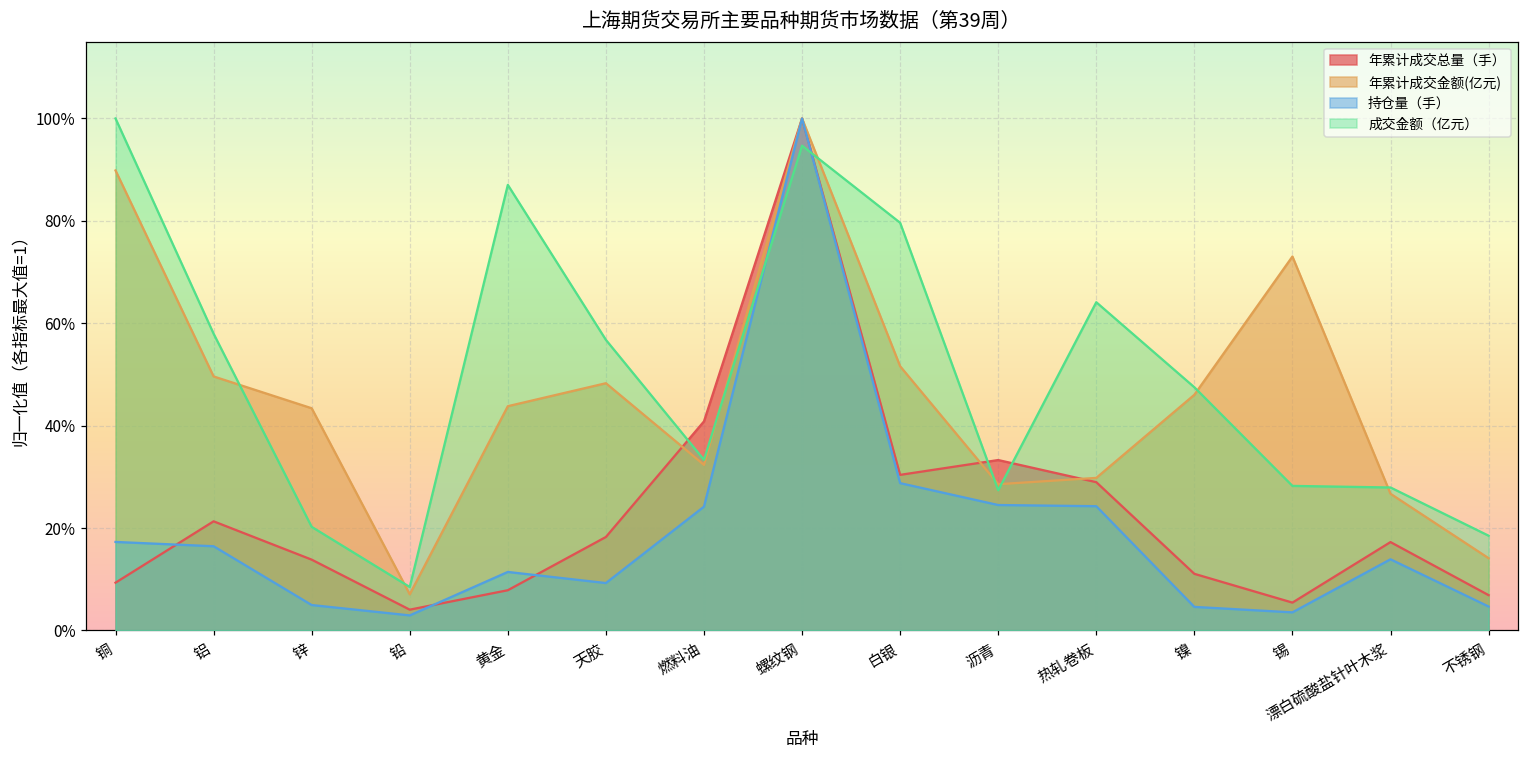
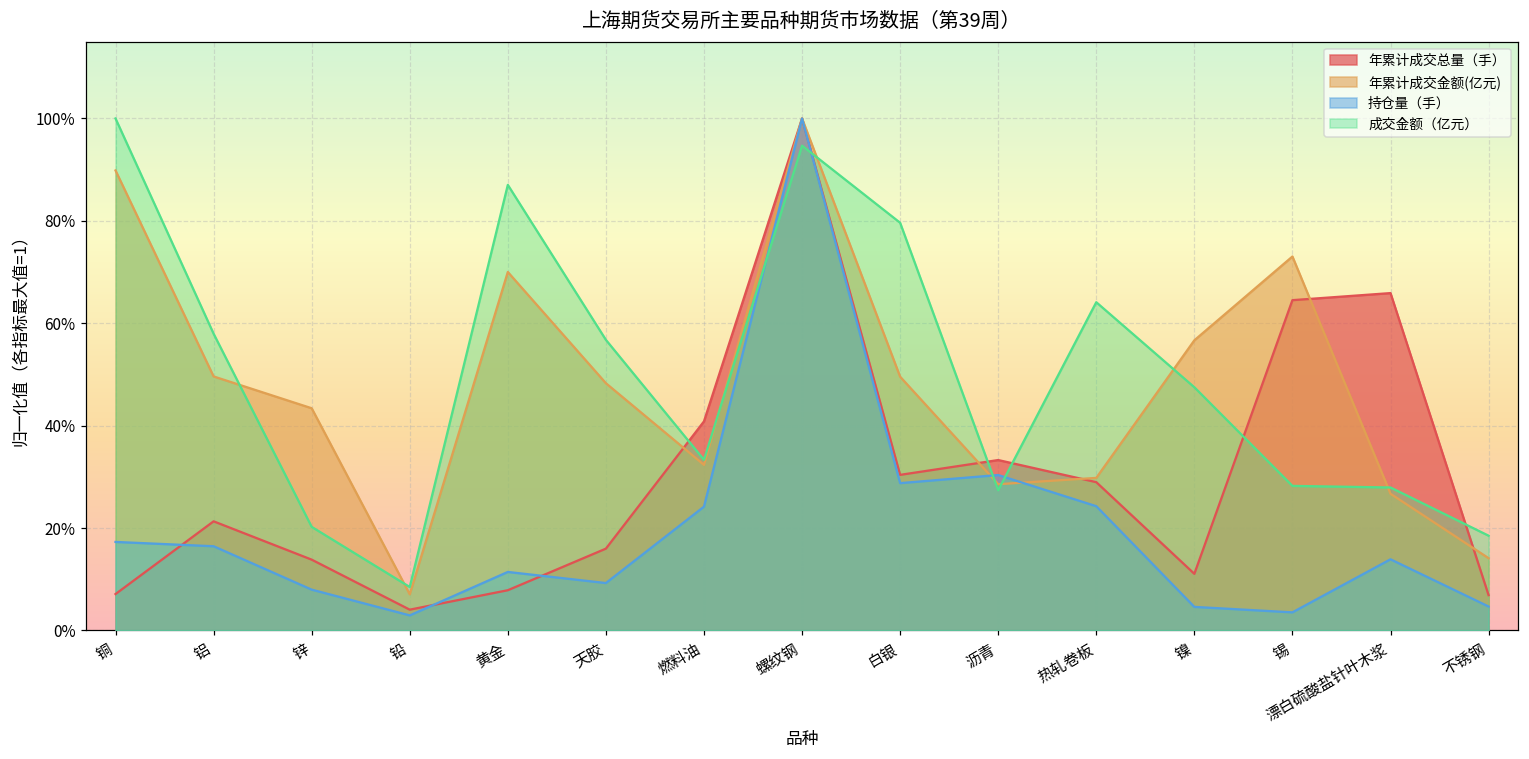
年累计成交总量（手）, 铜: 9% -> 7%
持仓量（手）, 锌: 5% -> 8%
年累计成交金额(亿元), 黄金: 44% -> 70%
年累计成交总量（手）, 天胶: 18% -> 16%
年累计成交金额(亿元), 白银: 52% -> 50%
持仓量（手）, 沥青: 25% -> 30%
年累计成交金额(亿元), 镍: 46% -> 57%
年累计成交总量（手）, 锡: 5% -> 65%
年累计成交总量（手）, 漂白硫酸盐针叶木浆: 17% -> 66%
